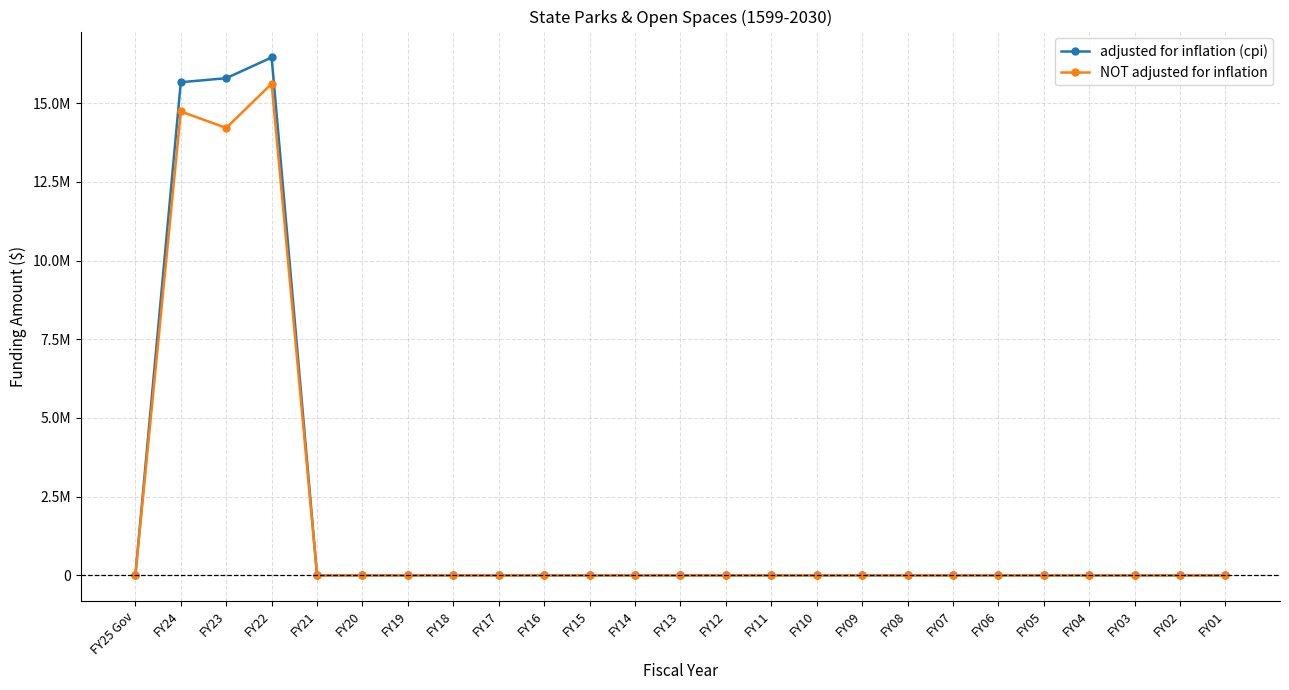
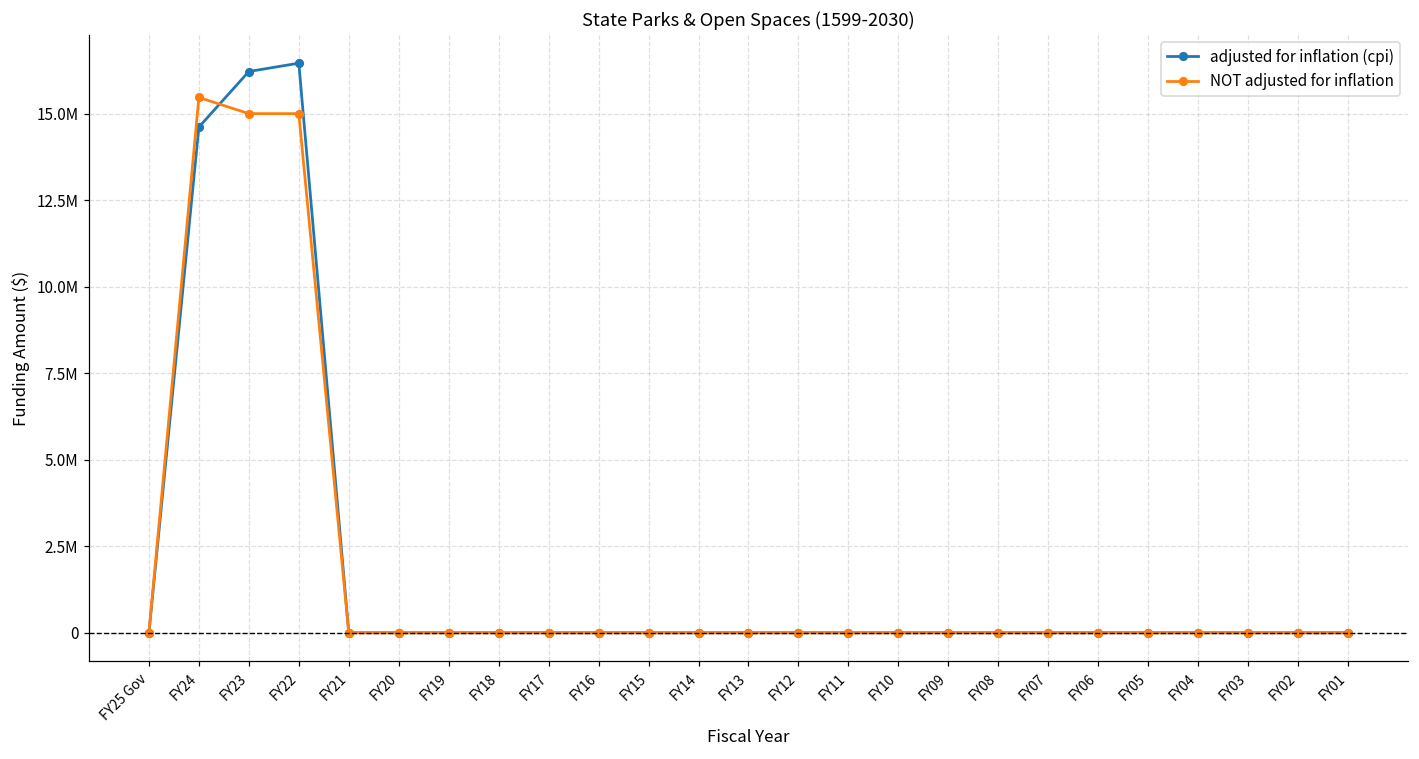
adjusted for inflation (cpi), FY24: 15700000 -> 14600000
NOT adjusted for inflation, FY24: 14700000 -> 15500000
adjusted for inflation (cpi), FY23: 15800000 -> 16200000
NOT adjusted for inflation, FY23: 14200000 -> 15000000
NOT adjusted for inflation, FY22: 15600000 -> 15000000
